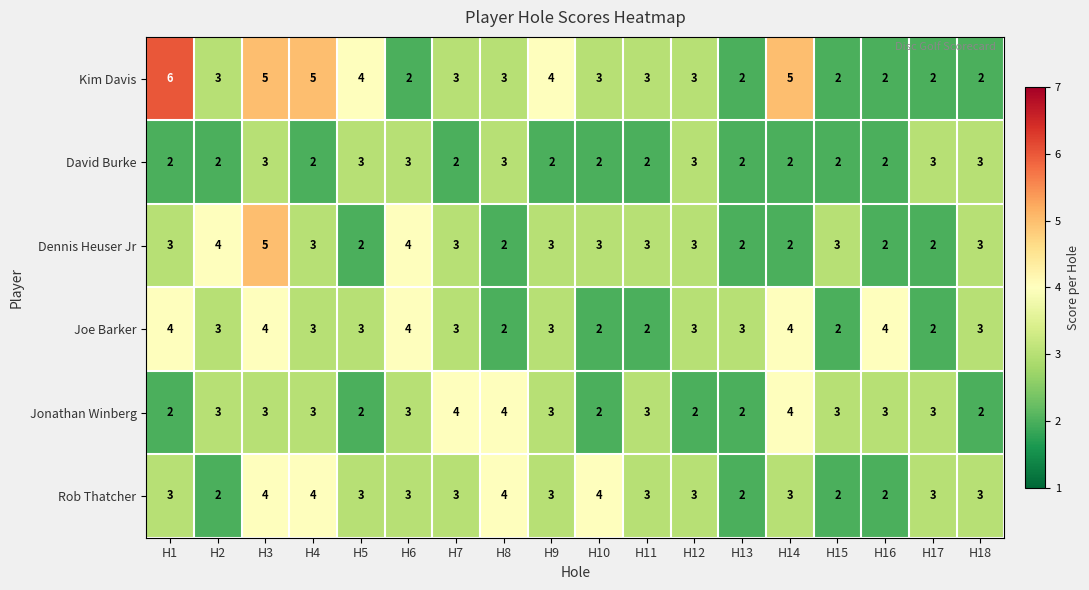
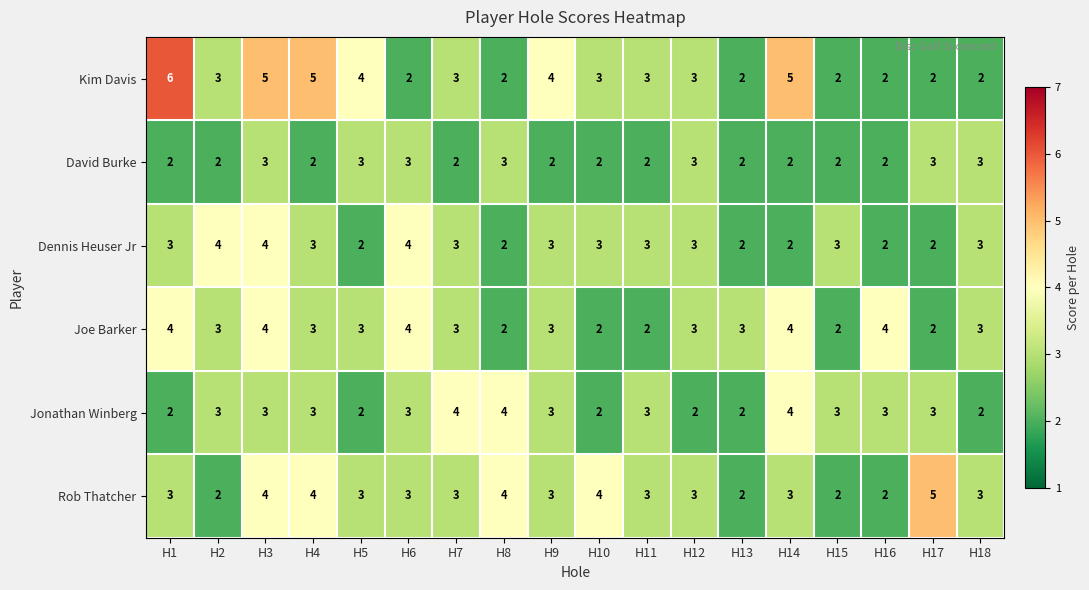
Kim Davis, H8: 3 -> 2
Dennis Heuser Jr, H3: 5 -> 4
Rob Thatcher, H17: 3 -> 5
